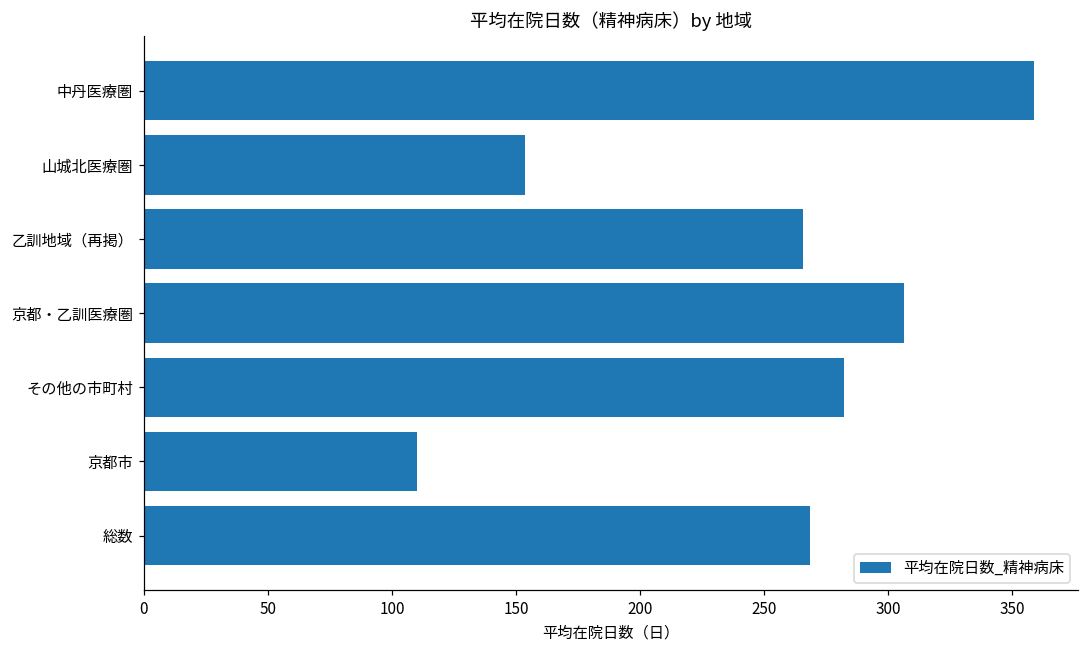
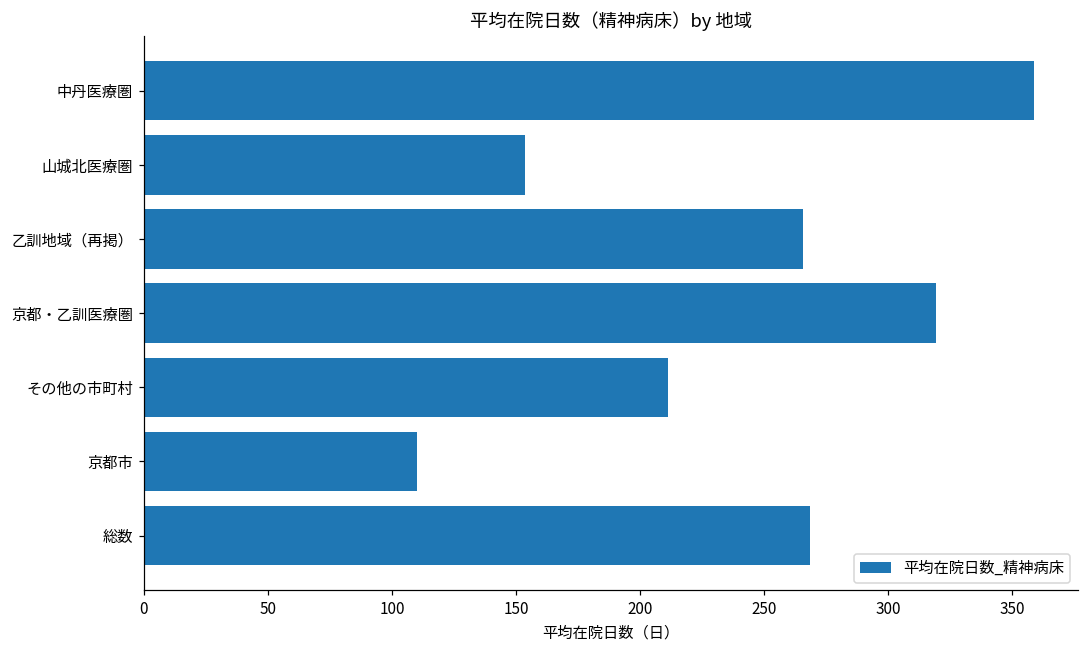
京都・乙訓医療圏: 306 -> 319
その他の市町村: 282 -> 211
